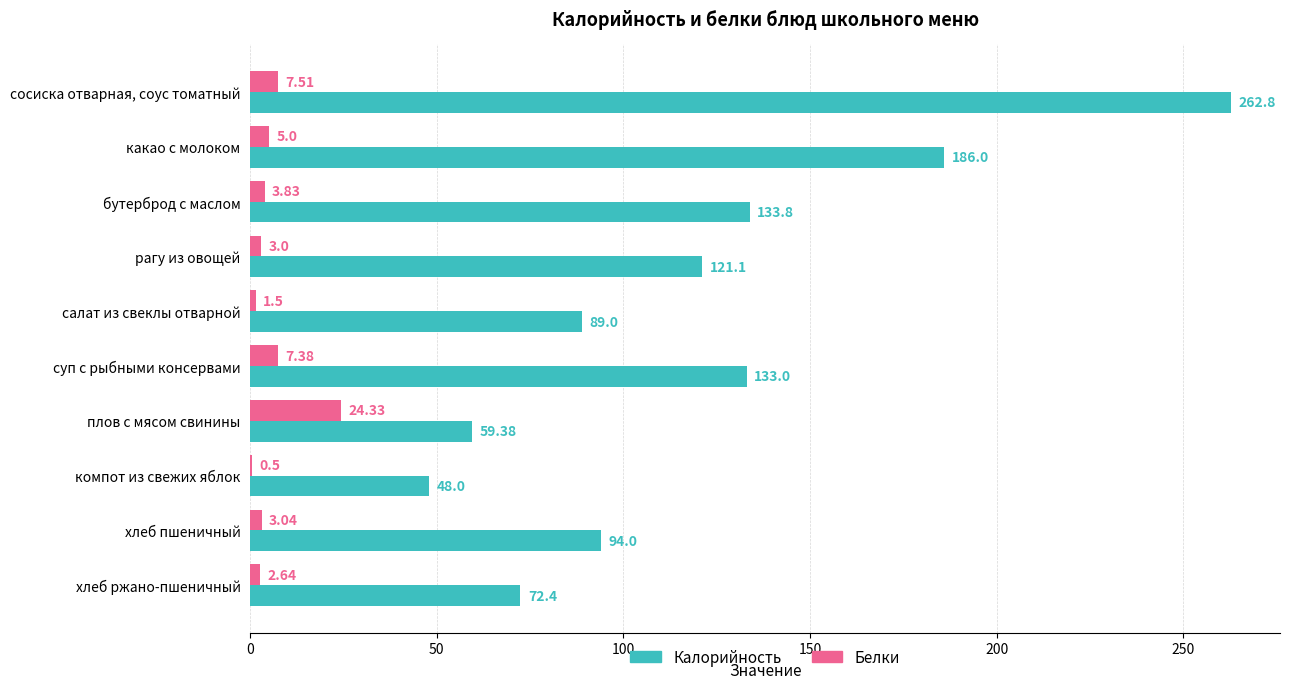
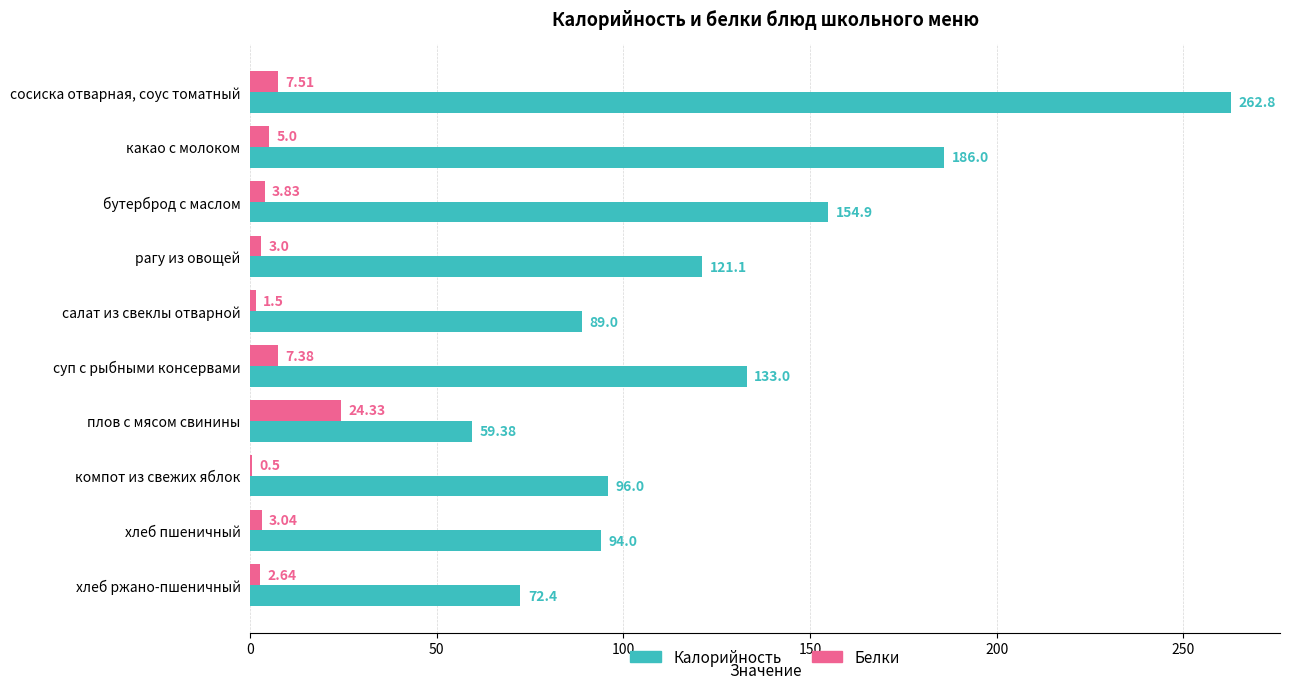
Калорийность, бутерброд с маслом: 133.8 -> 154.9
Калорийность, компот из свежих яблок: 48.0 -> 96.0
